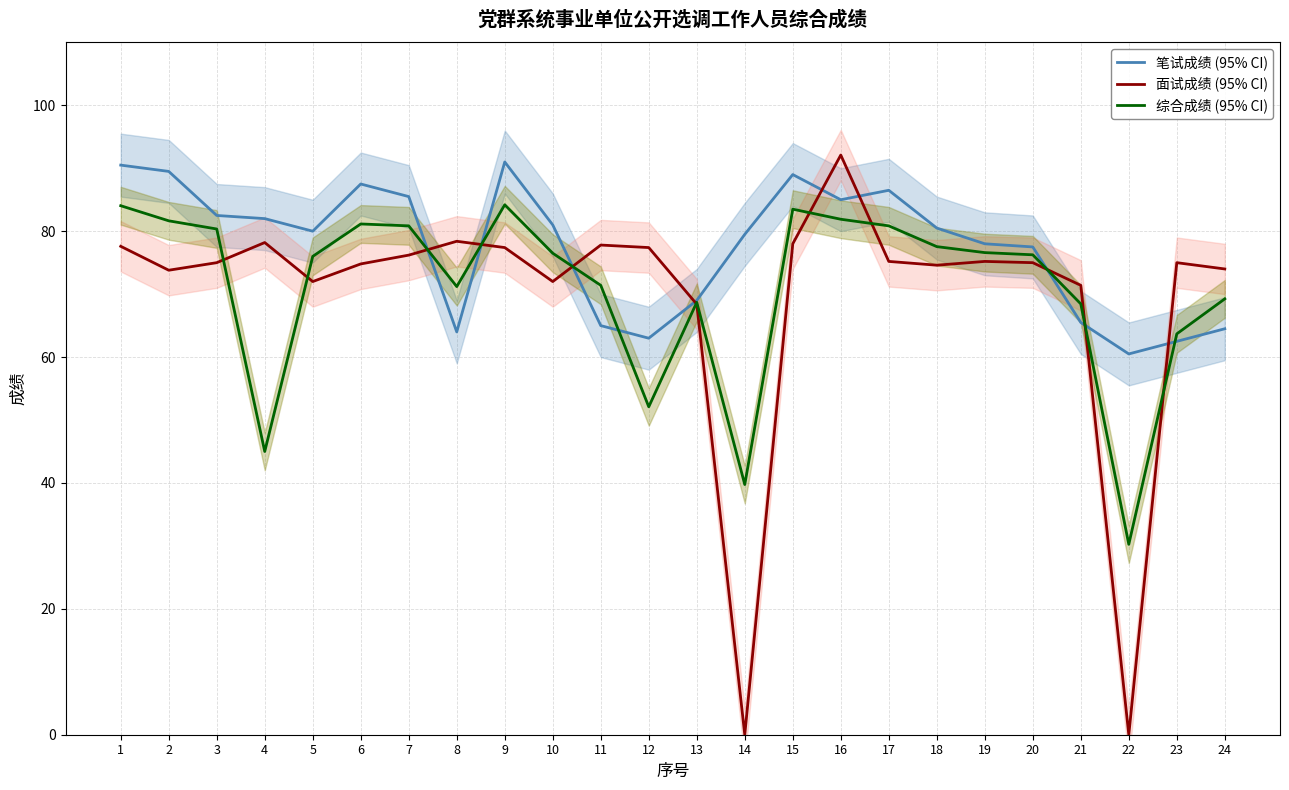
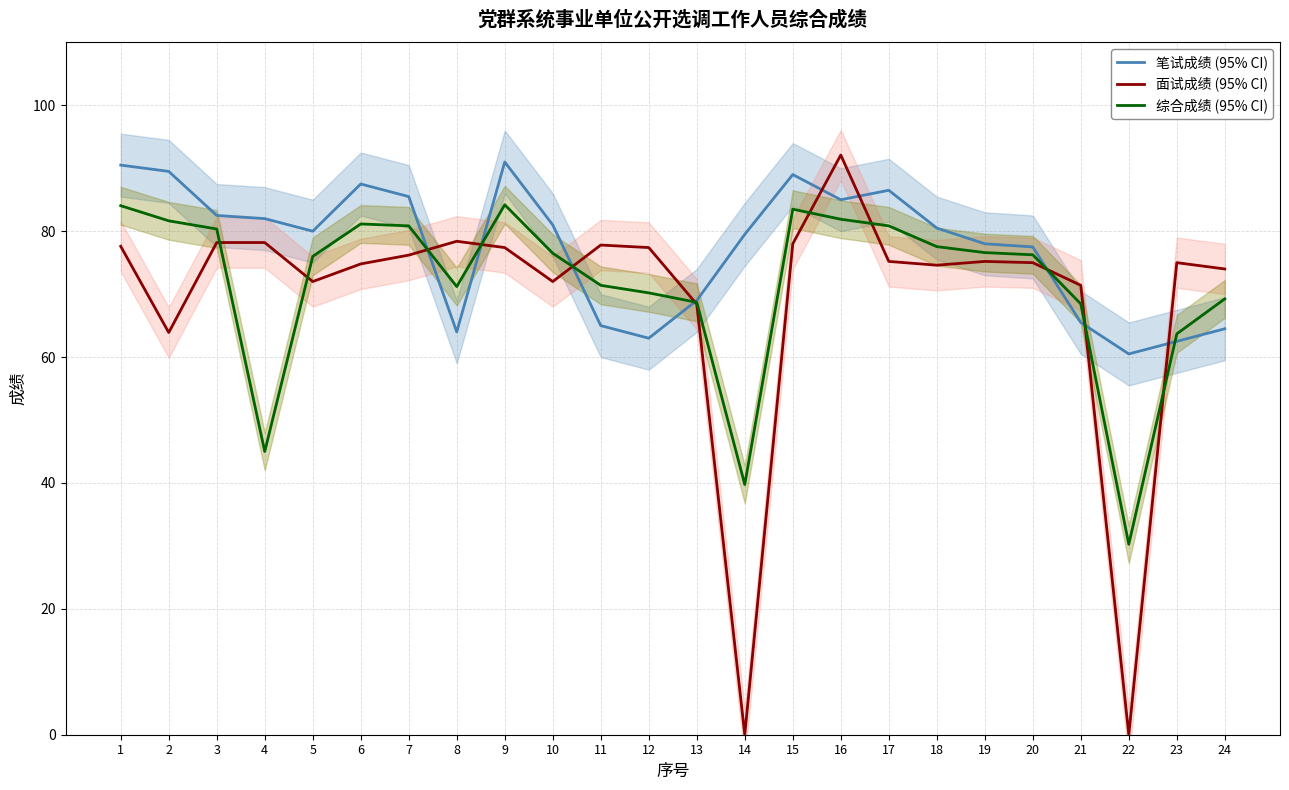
面试成绩 (95% CI), 2: 74 -> 64
面试成绩 (95% CI), 3: 75 -> 78
综合成绩 (95% CI), 12: 52 -> 70
